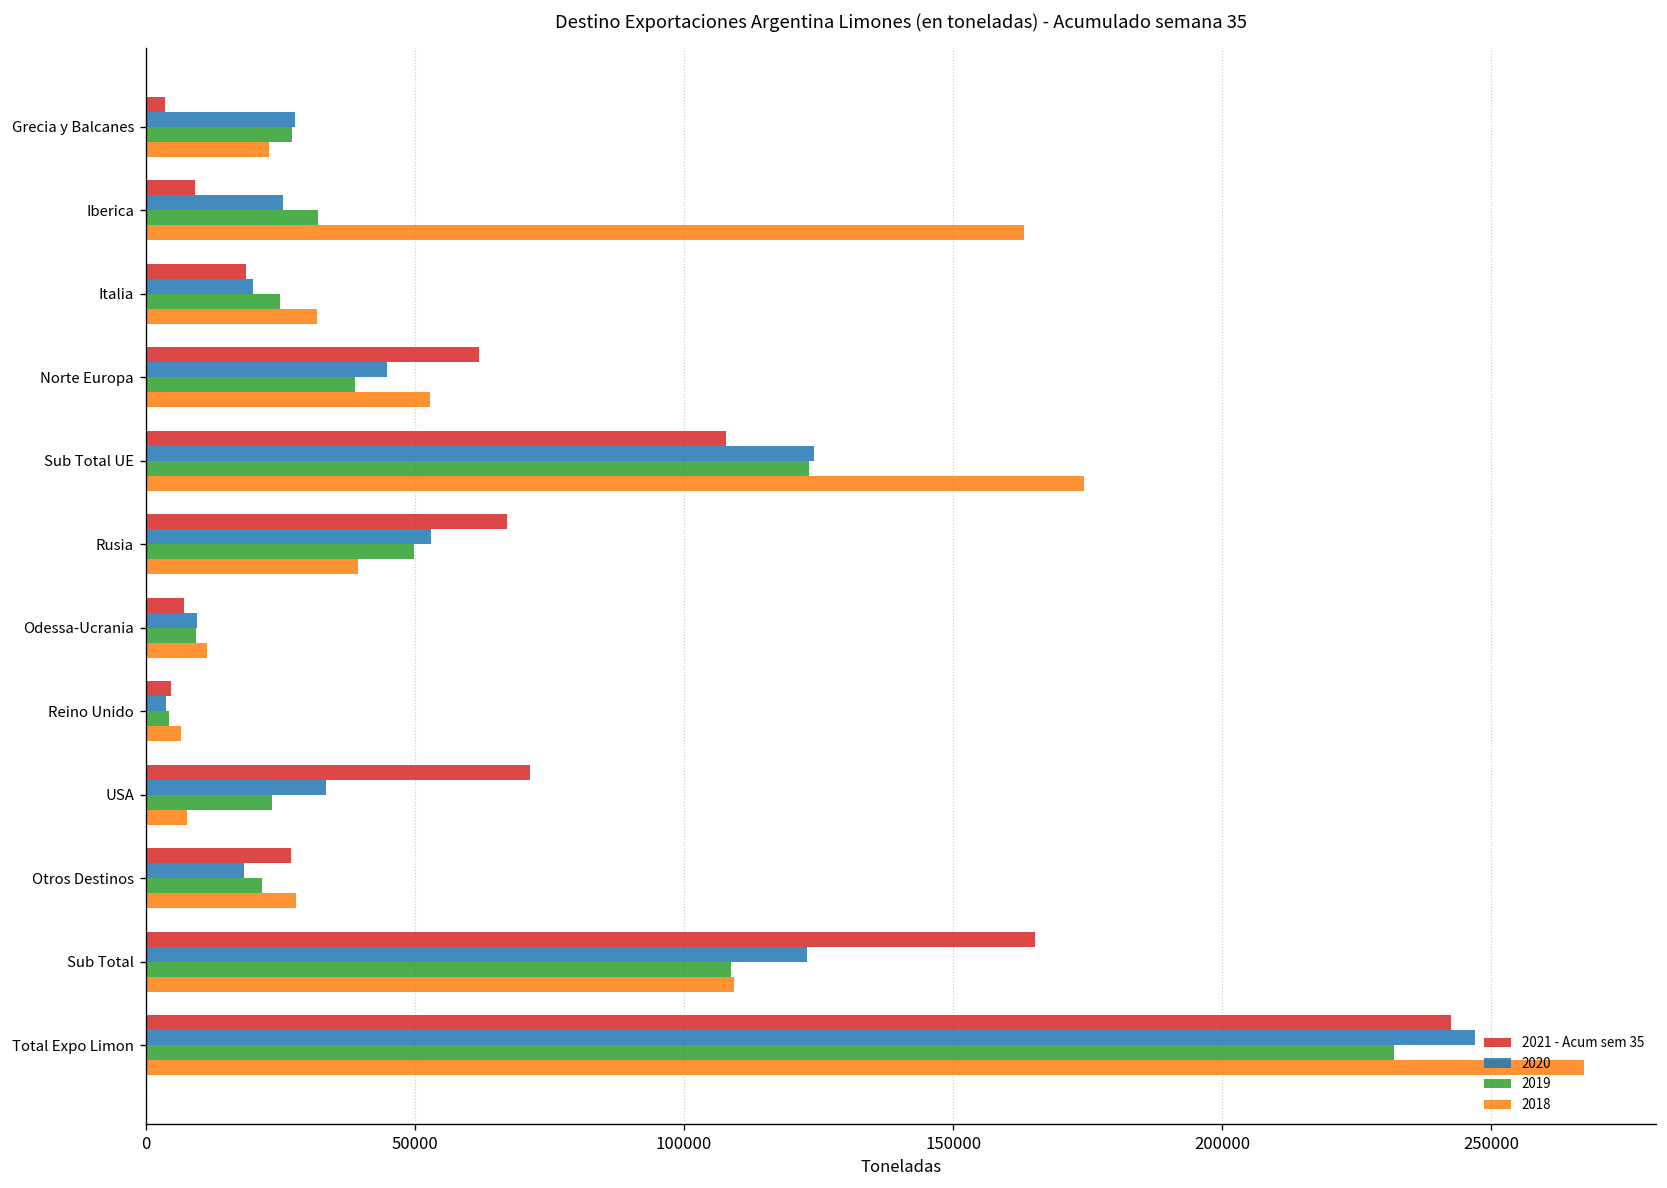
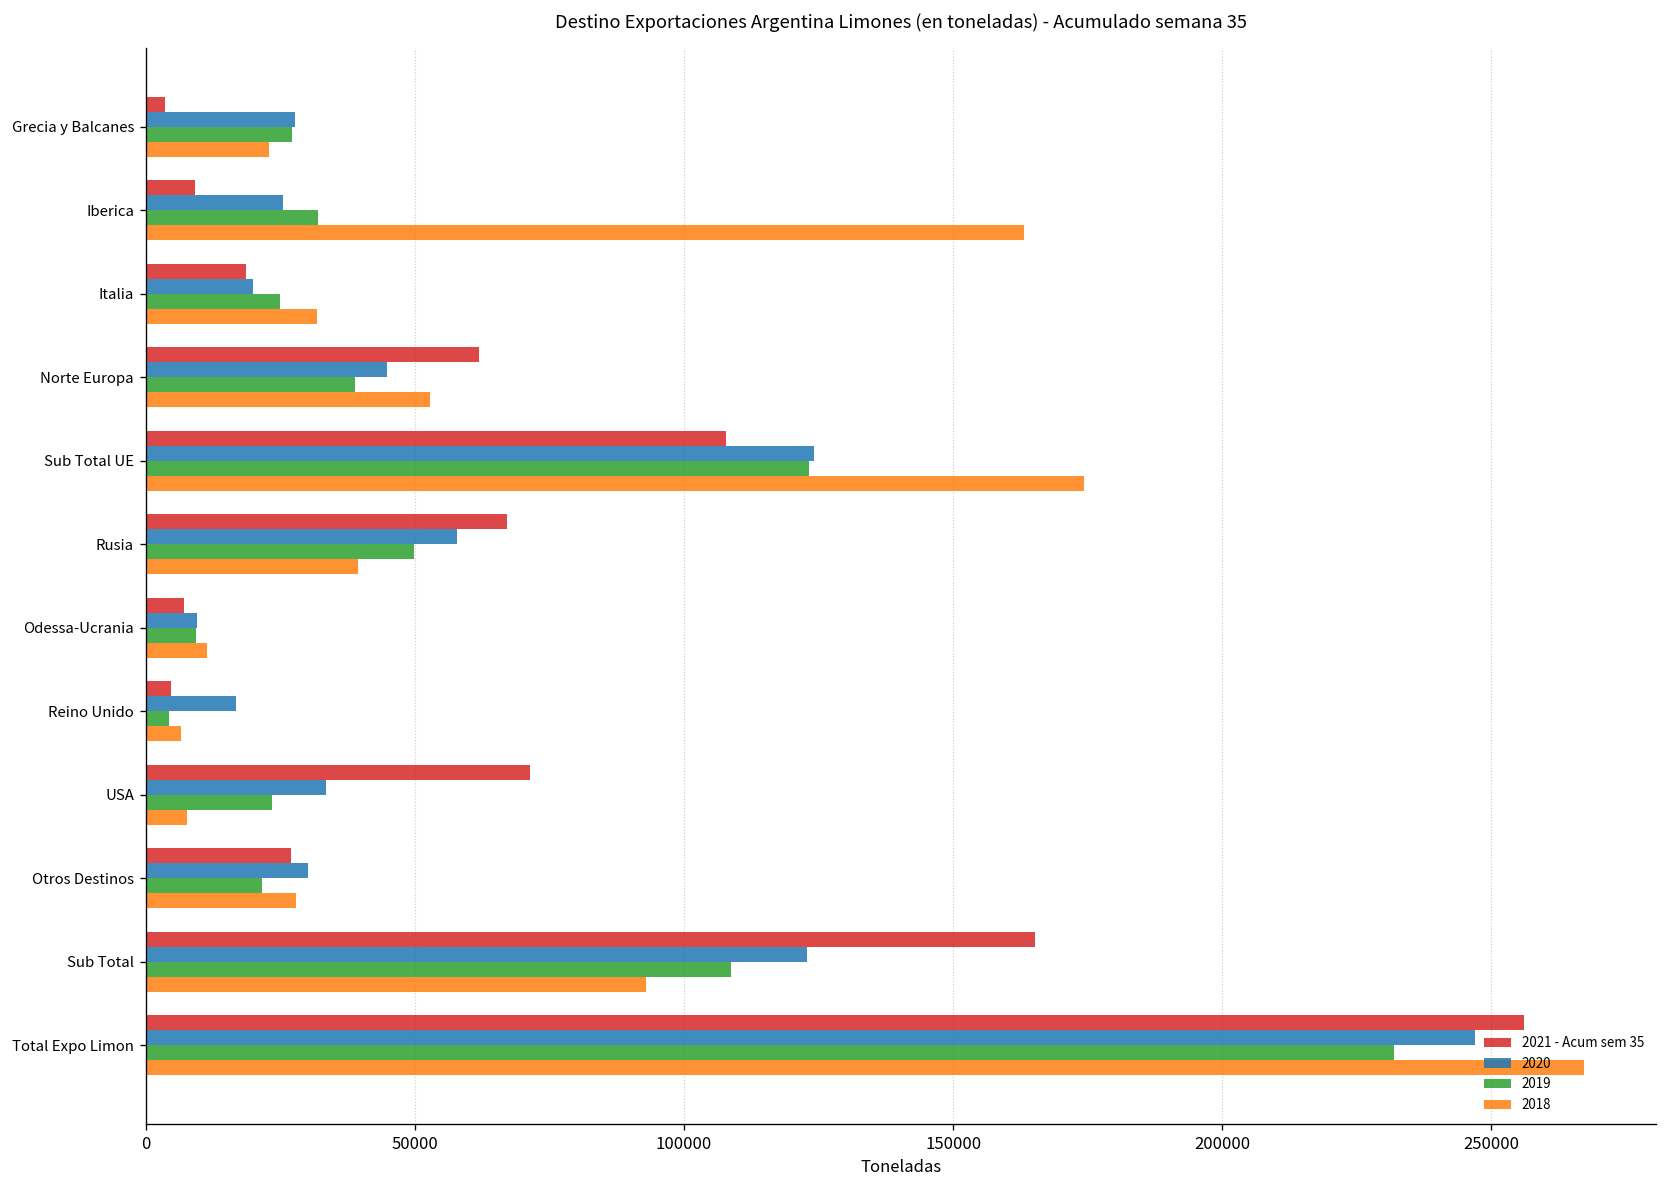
2020, Rusia: 53000 -> 58000
2020, Reino Unido: 4000 -> 17000
2020, Otros Destinos: 18000 -> 30000
2018, Sub Total: 109000 -> 93000
2021 - Acum sem 35, Total Expo Limon: 242000 -> 256000
